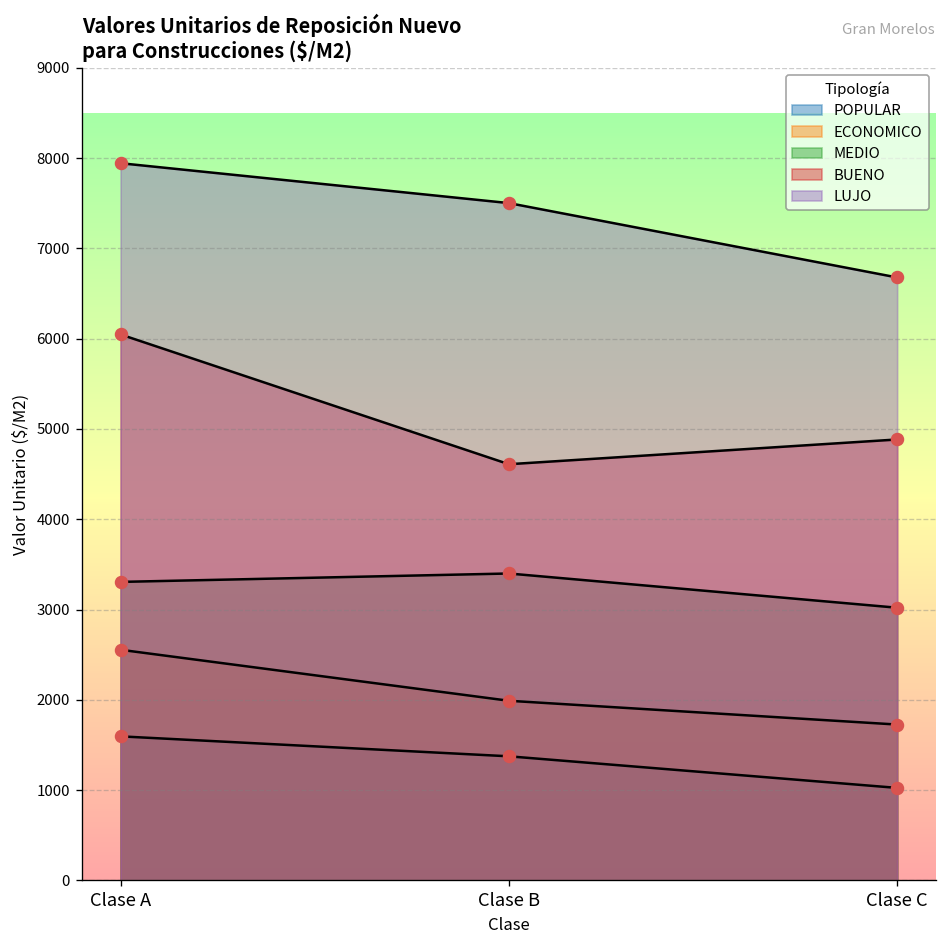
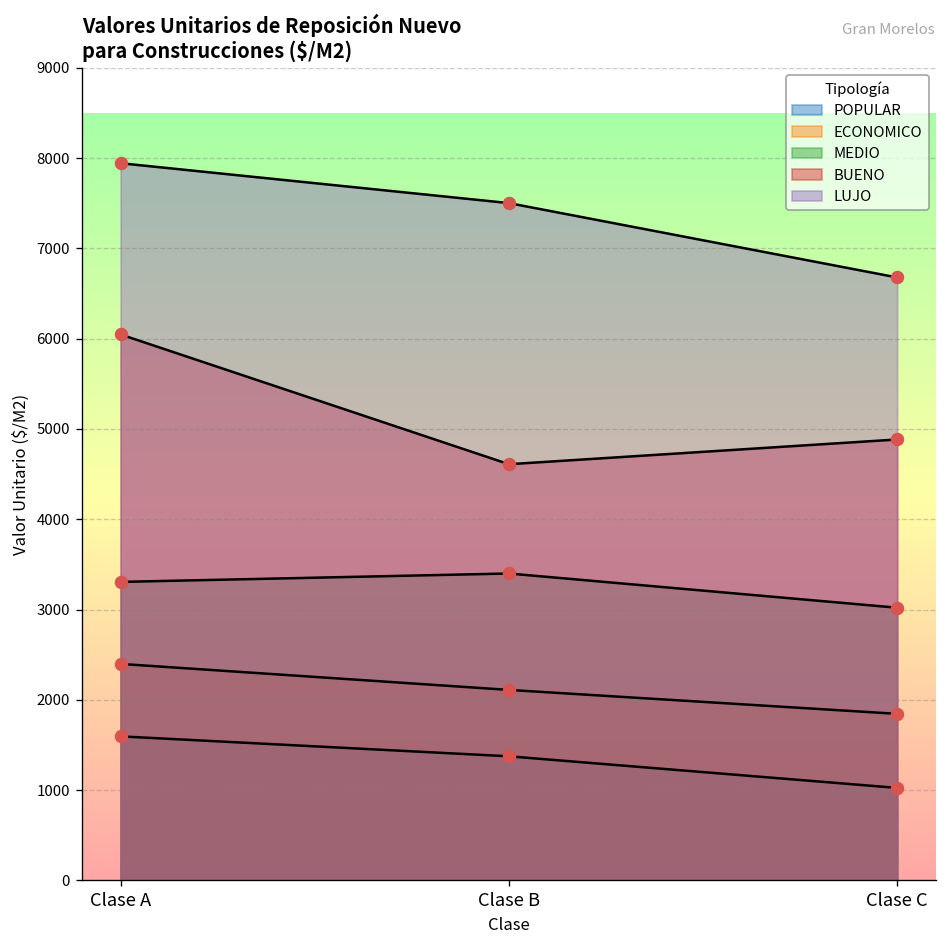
ECONOMICO, Clase A: 2600 -> 2400
ECONOMICO, Clase B: 2000 -> 2100
ECONOMICO, Clase C: 1700 -> 1800
